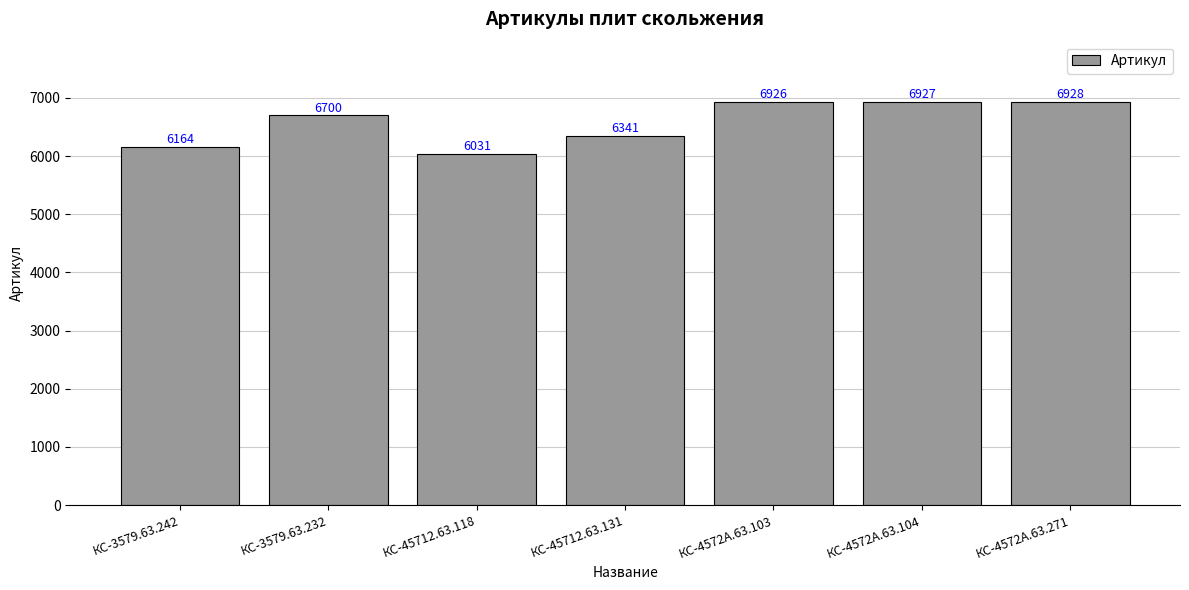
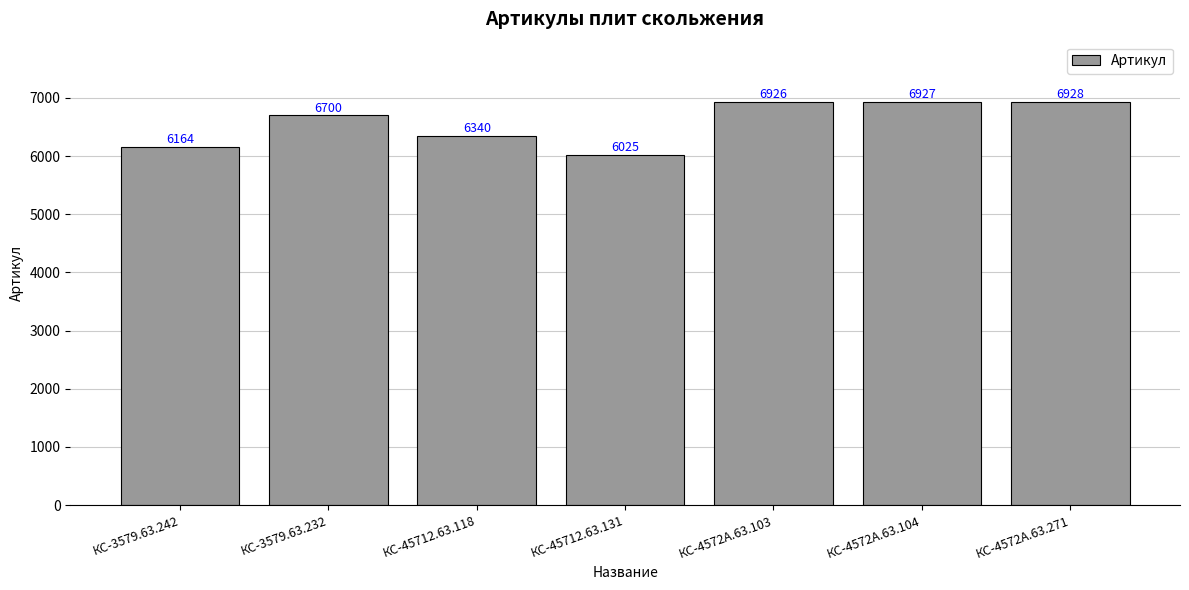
КС-45712.63.118: 6031 -> 6340
КС-45712.63.131: 6341 -> 6025
